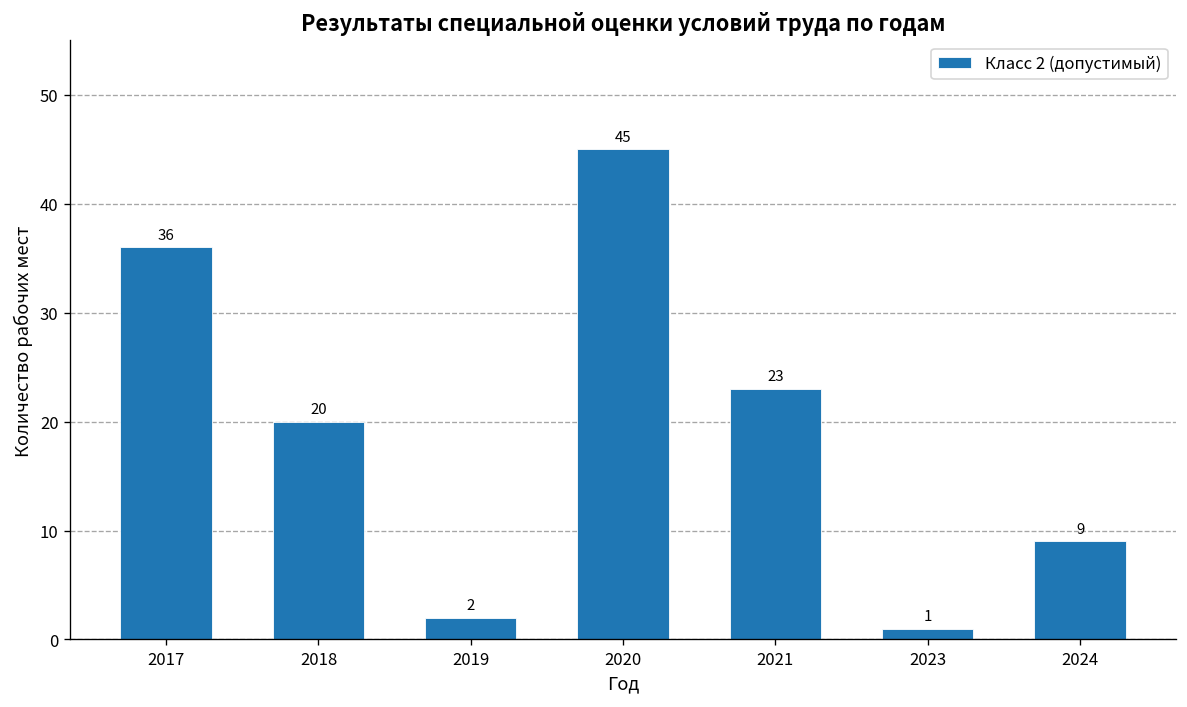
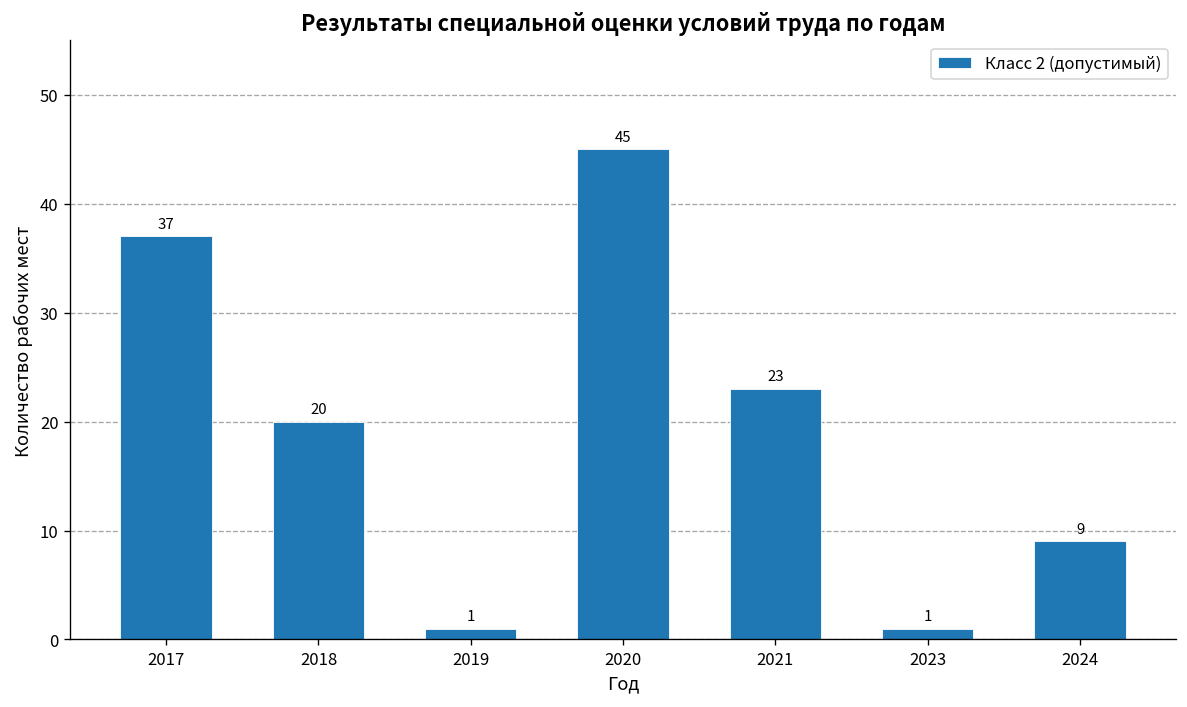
2017: 36 -> 37
2019: 2 -> 1
